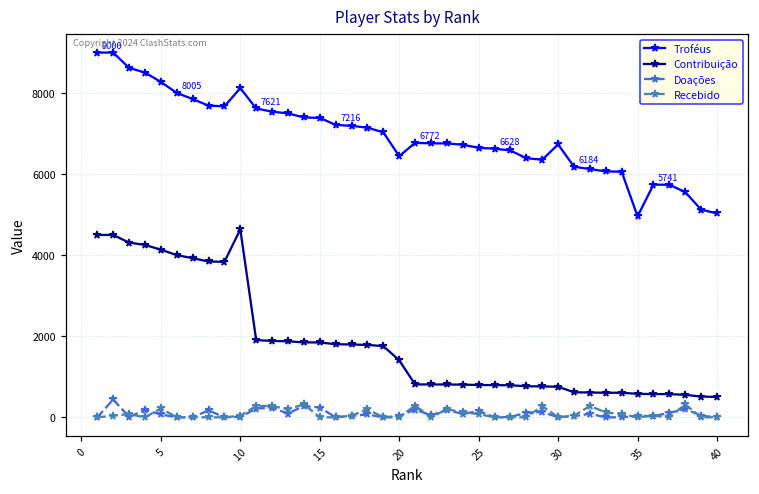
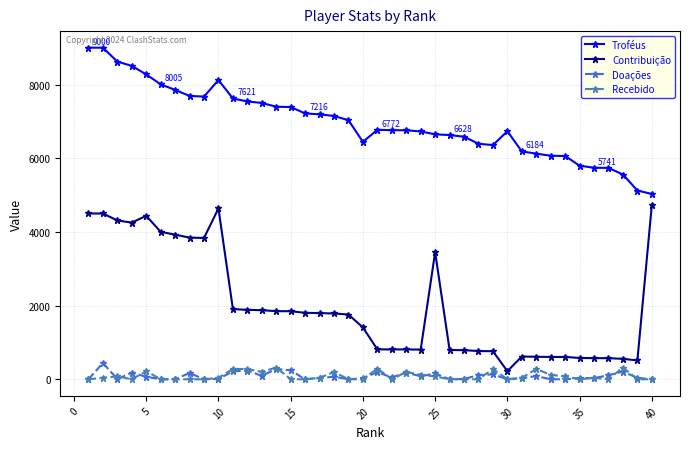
Contribuição, 5: 4100 -> 4400
Contribuição, 25: 800 -> 3500
Contribuição, 30: 800 -> 200
Troféus, 35: 5000 -> 5800
Contribuição, 40: 500 -> 4700
